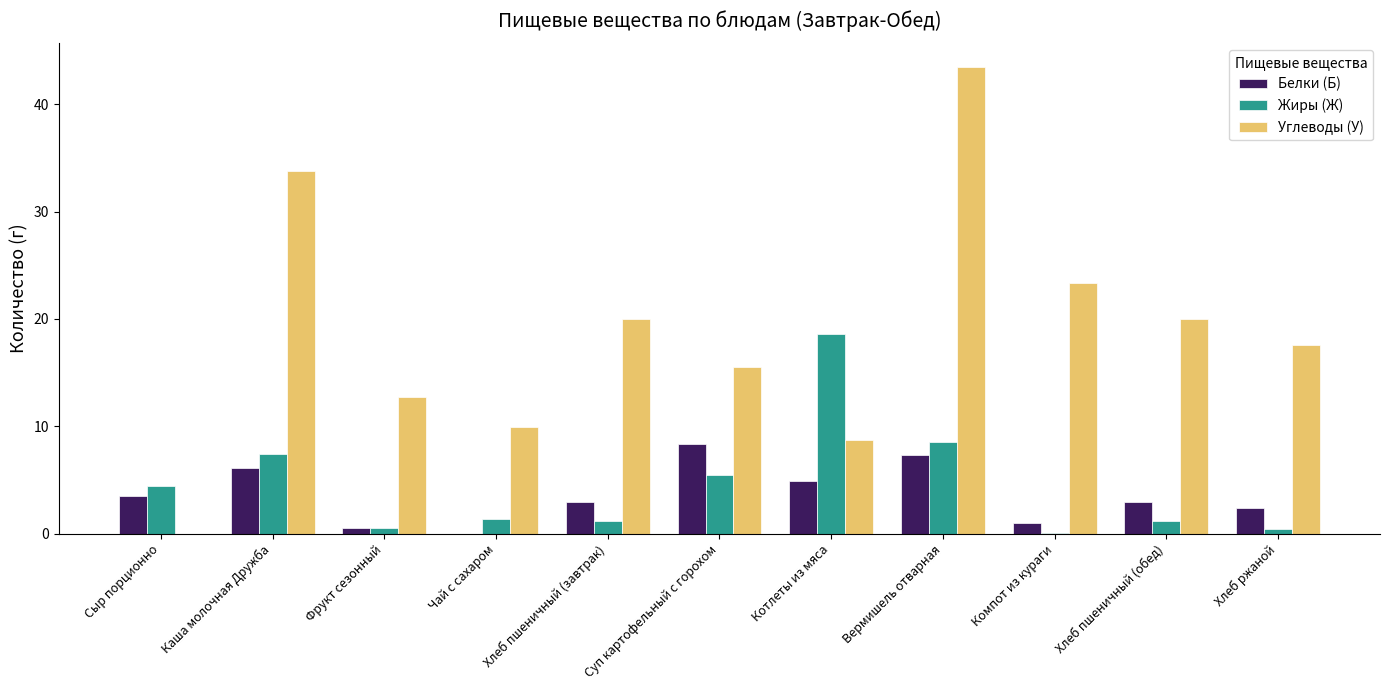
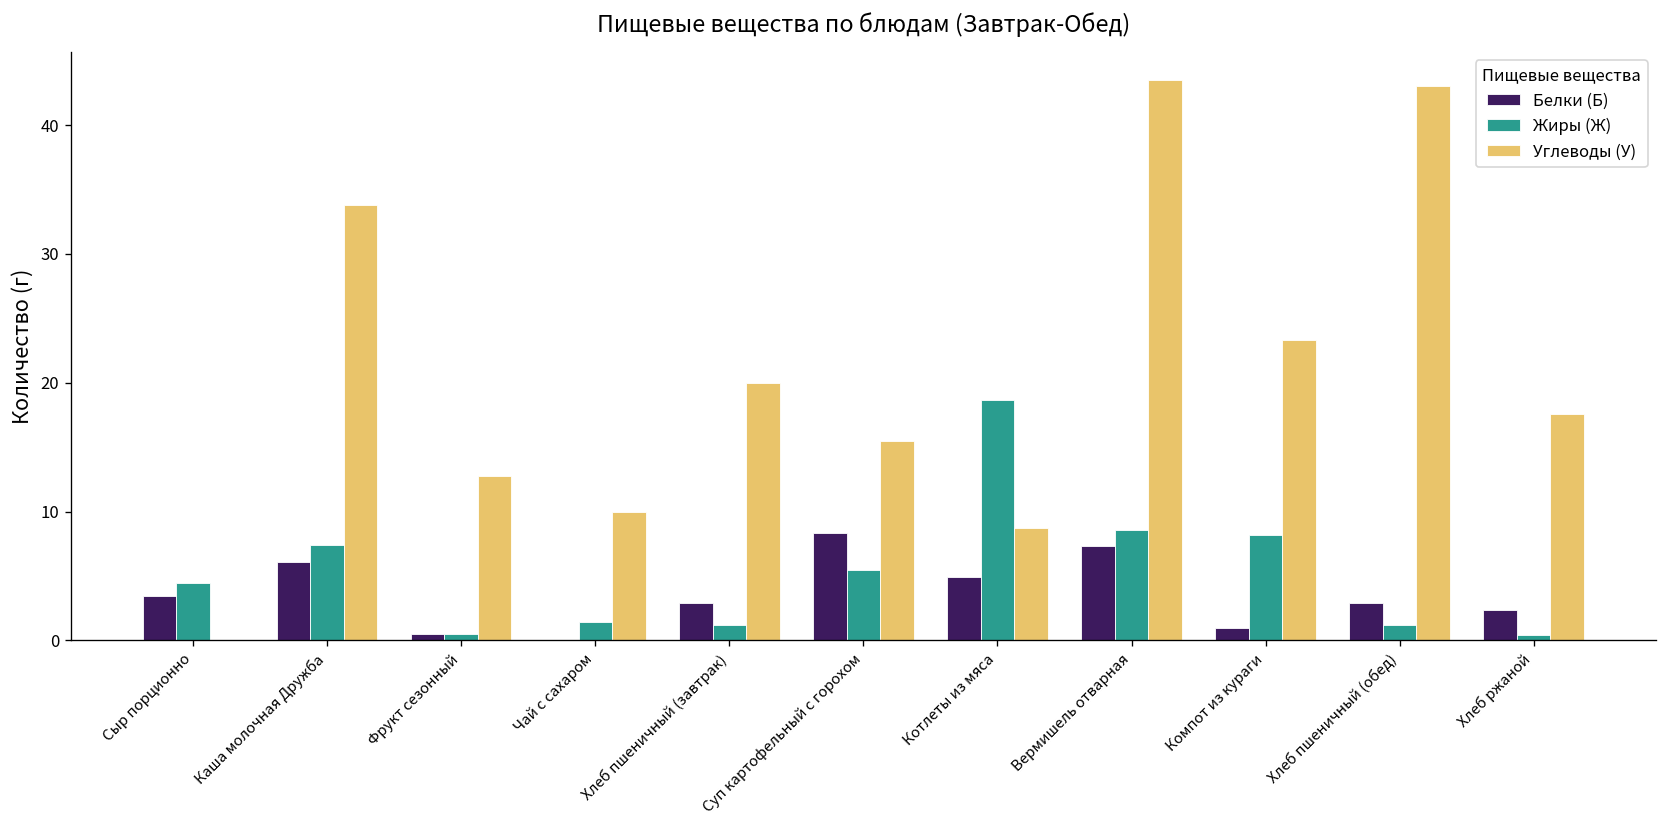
Жиры (Ж), Компот из кураги: 0.1 -> 8.2
Углеводы (У), Хлеб пшеничный (обед): 20 -> 43
